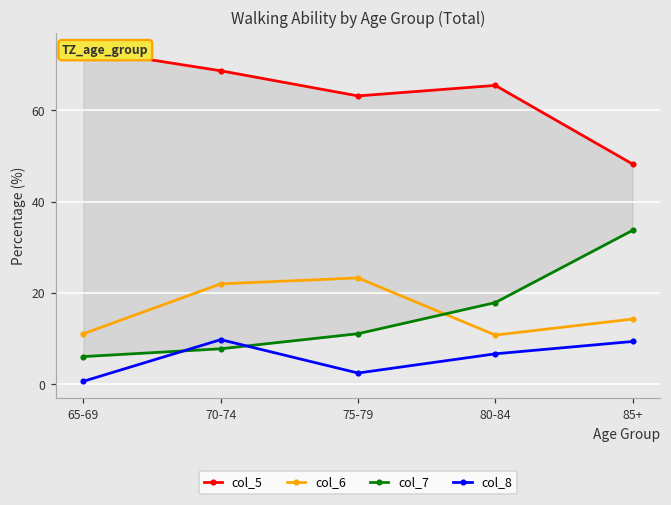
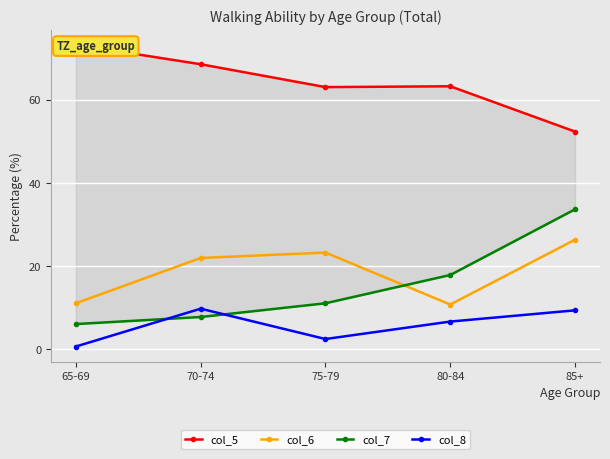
col_5, 80-84: 65 -> 63
col_5, 85+: 48 -> 52
col_6, 85+: 14 -> 26
